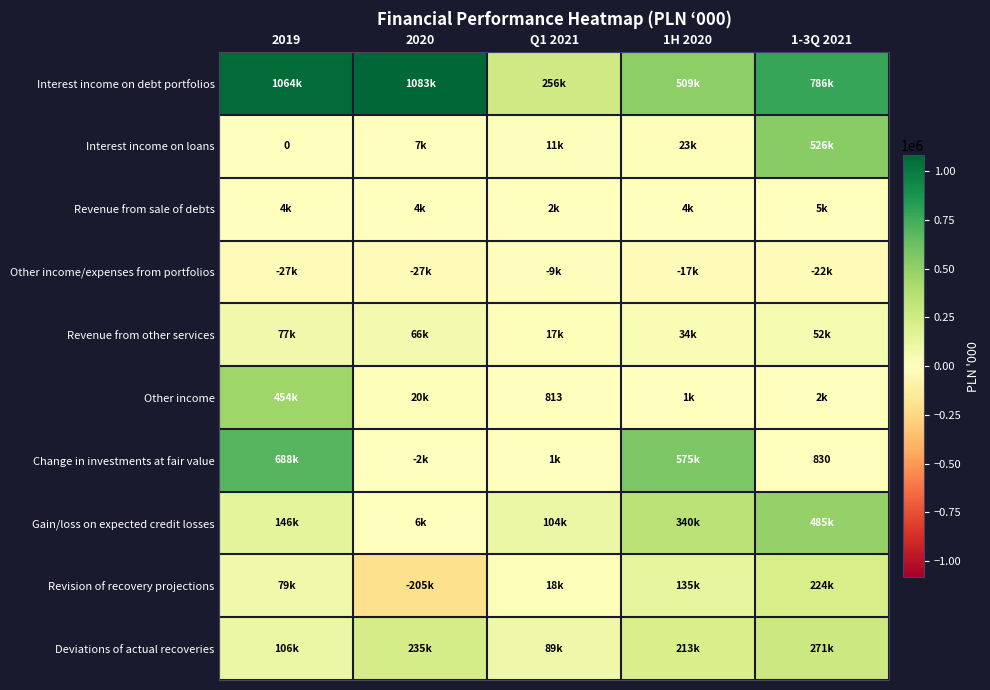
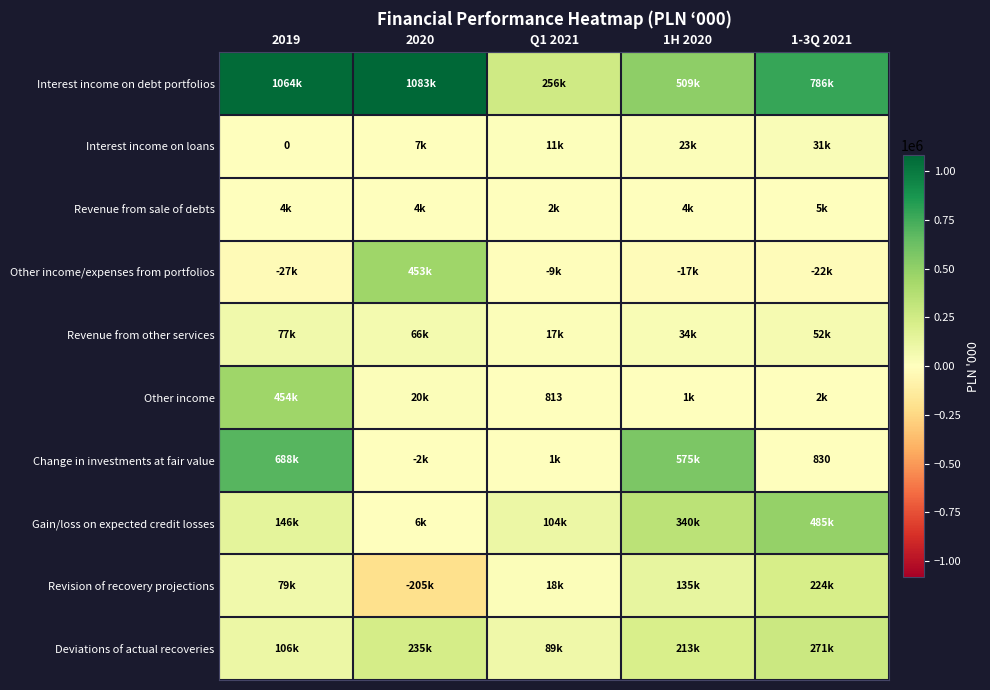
Interest income on loans, 1-3Q 2021: 526k -> 31k
Other income/expenses from portfolios, 2020: -27k -> 453k
